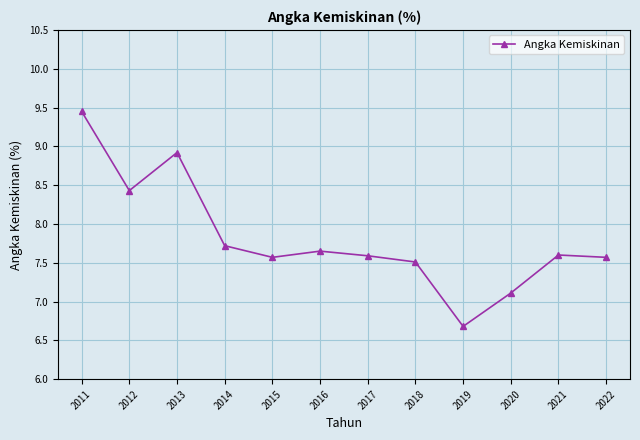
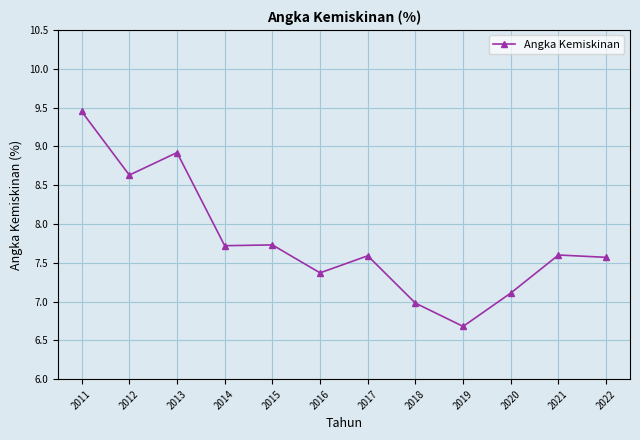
2012: 8.4 -> 8.6
2015: 7.6 -> 7.7
2016: 7.7 -> 7.4
2018: 7.5 -> 7.0
